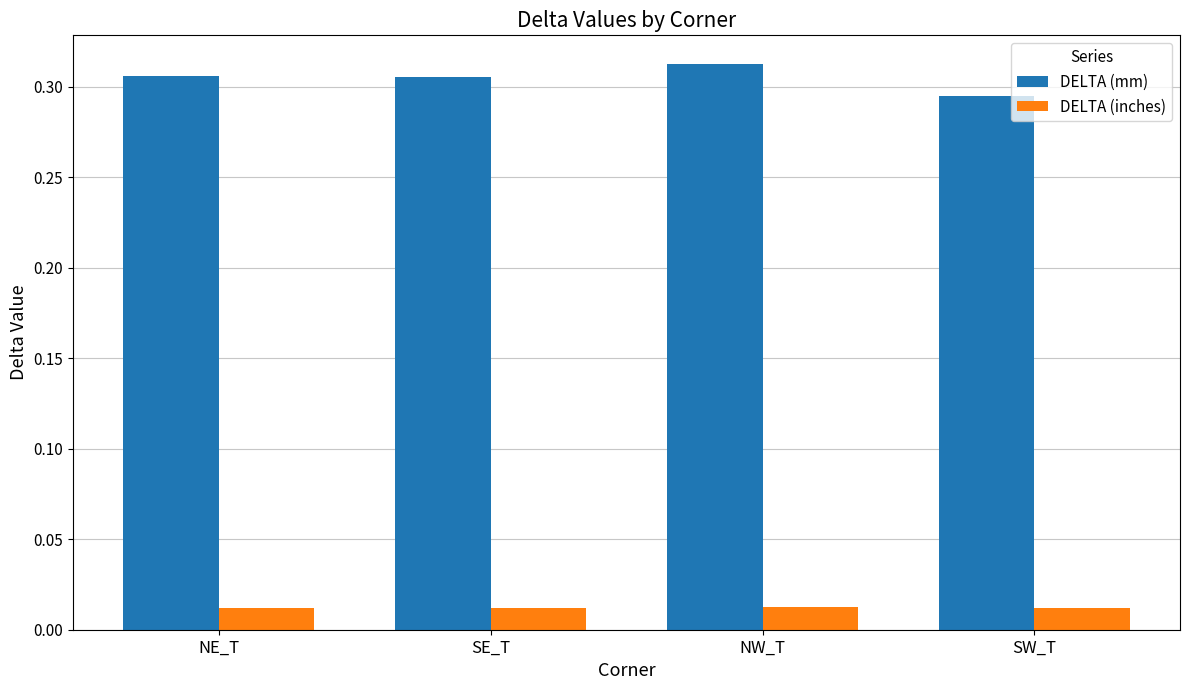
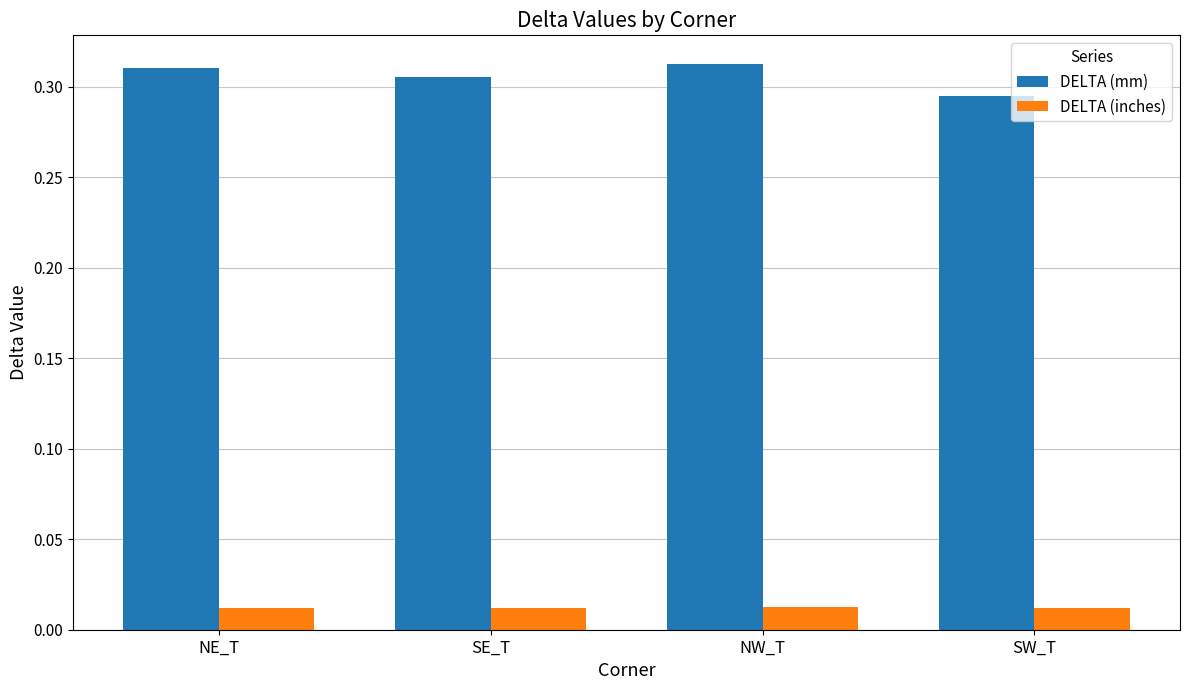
DELTA (mm), NE_T: 0.306 -> 0.311
